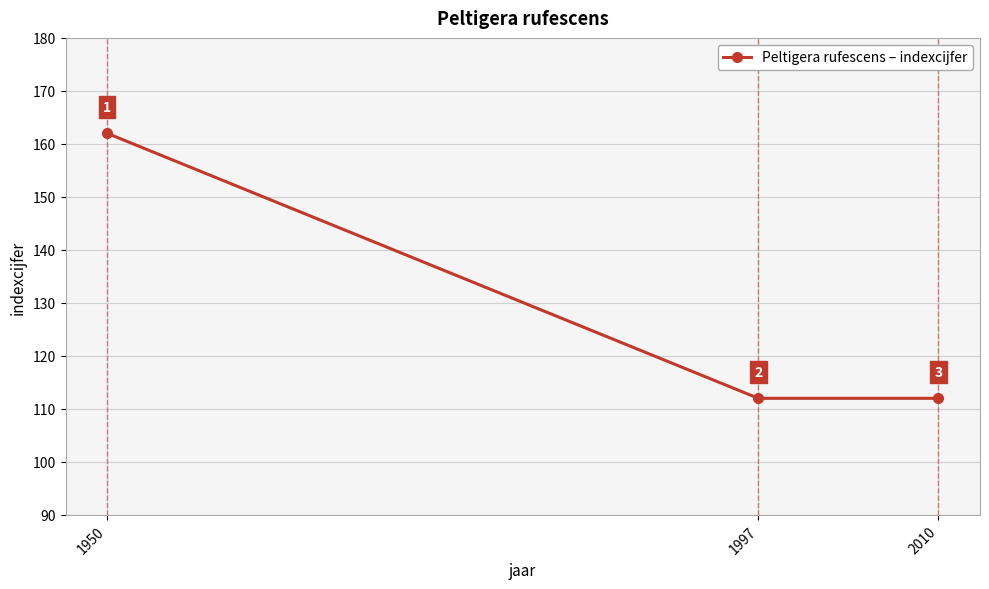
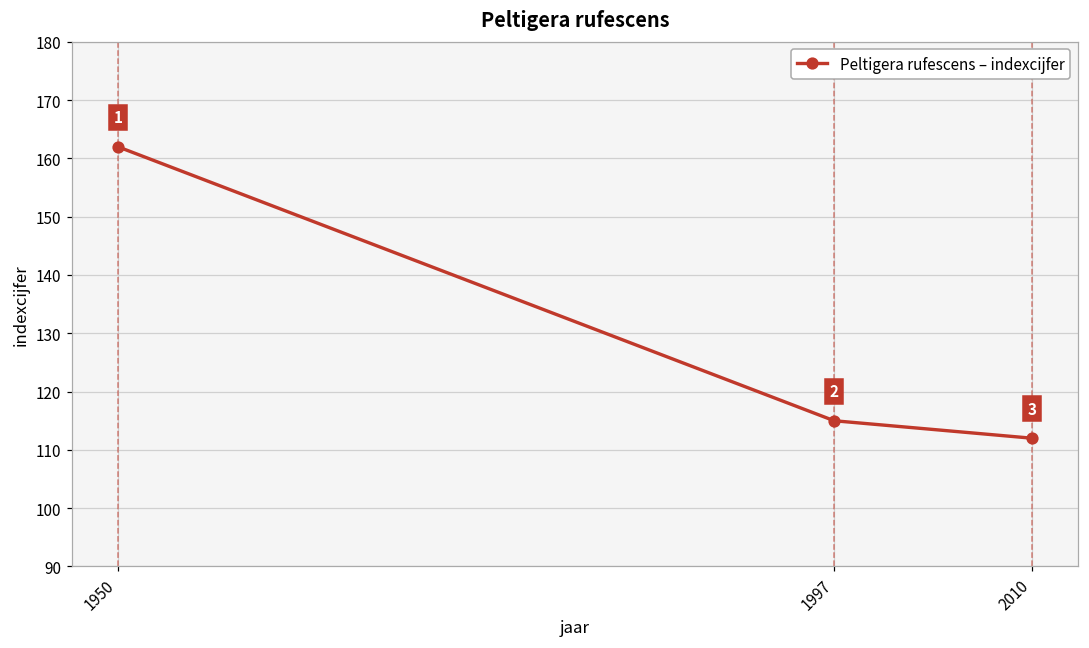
1997: 112 -> 115
